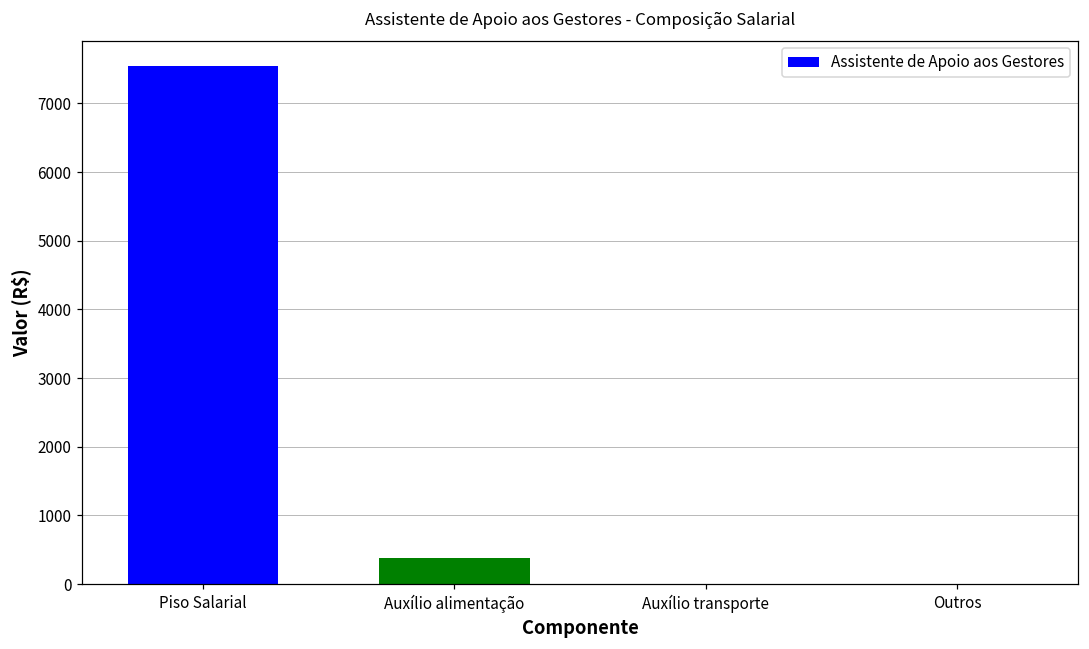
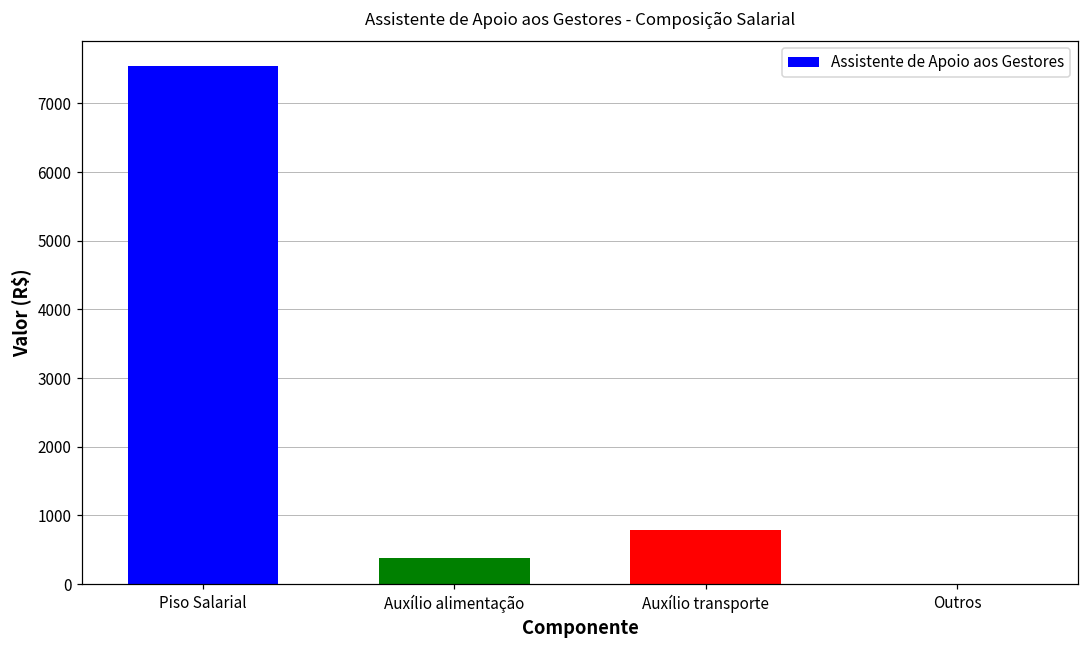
Auxílio transporte: 0 -> 800
